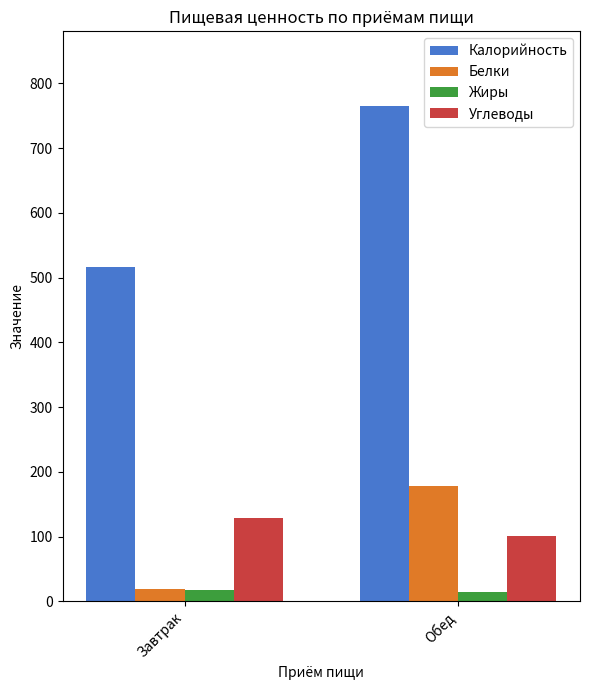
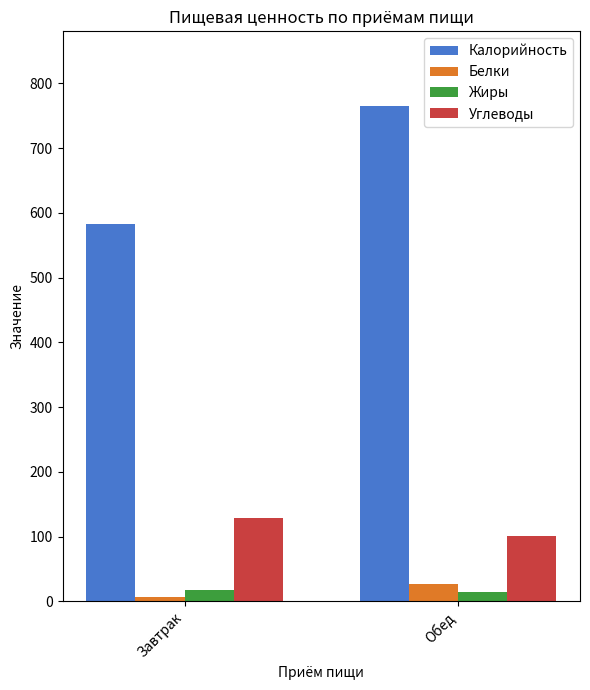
Калорийность, Завтрак: 520 -> 580
Белки, Завтрак: 20 -> 10
Белки, Обед: 180 -> 30
